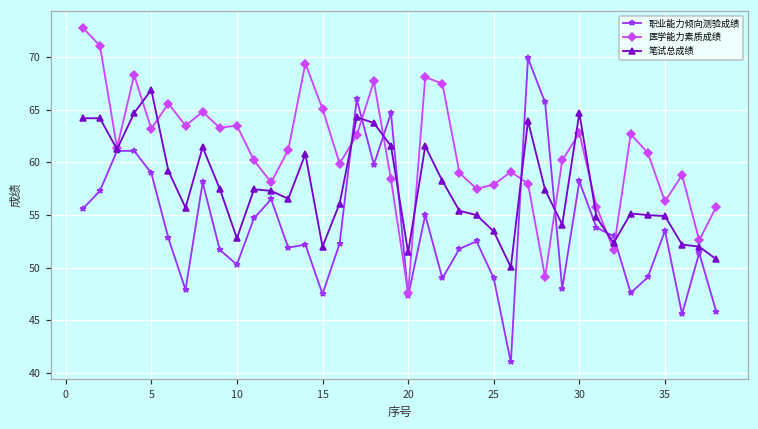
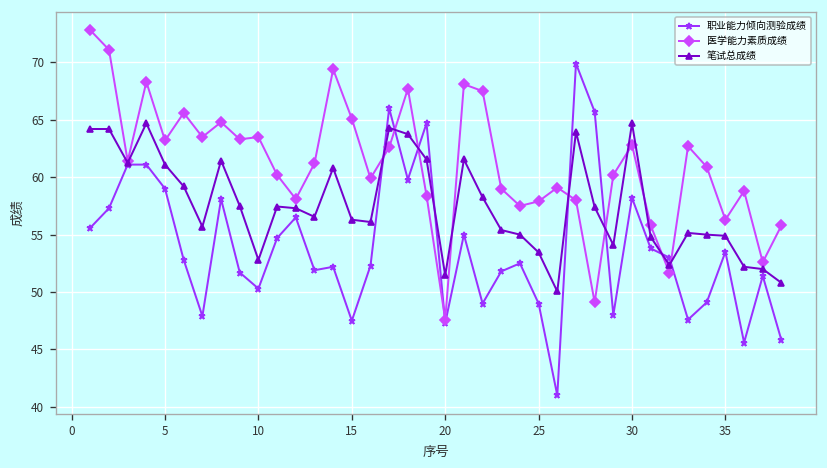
笔试总成绩, 5: 67 -> 61
笔试总成绩, 15: 52 -> 56
